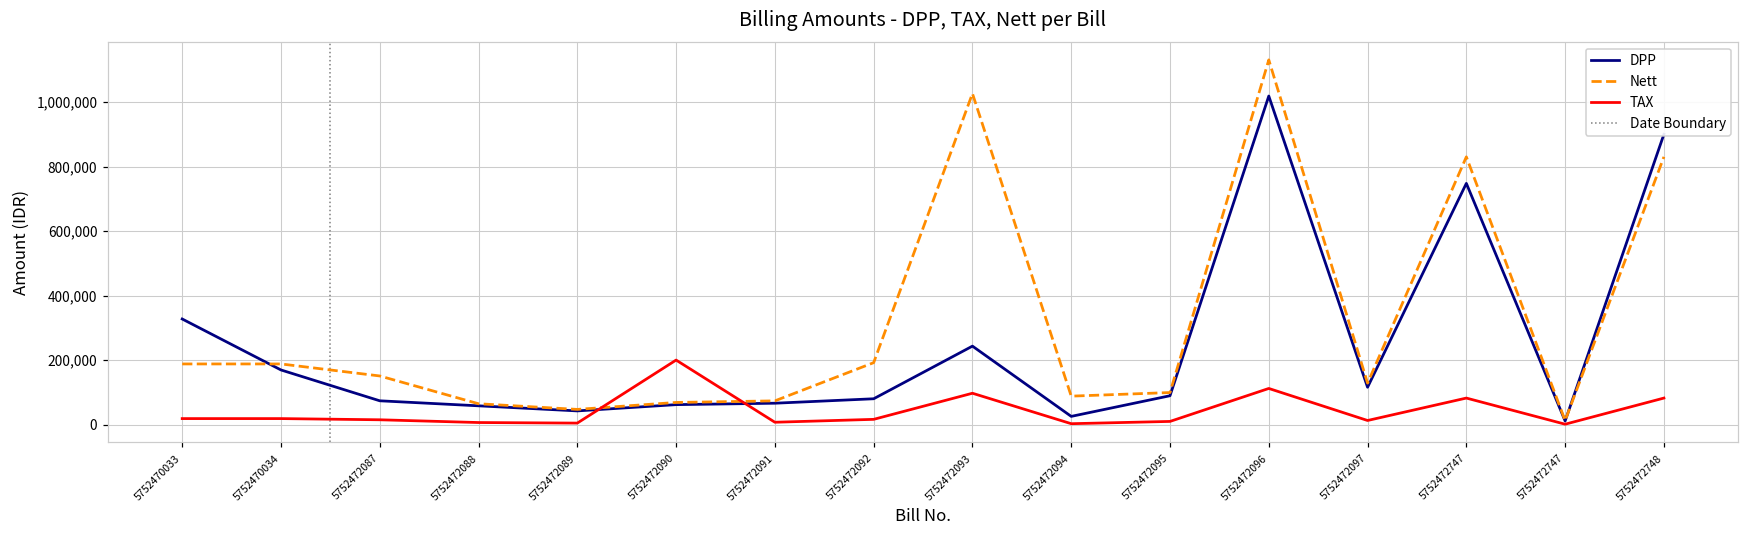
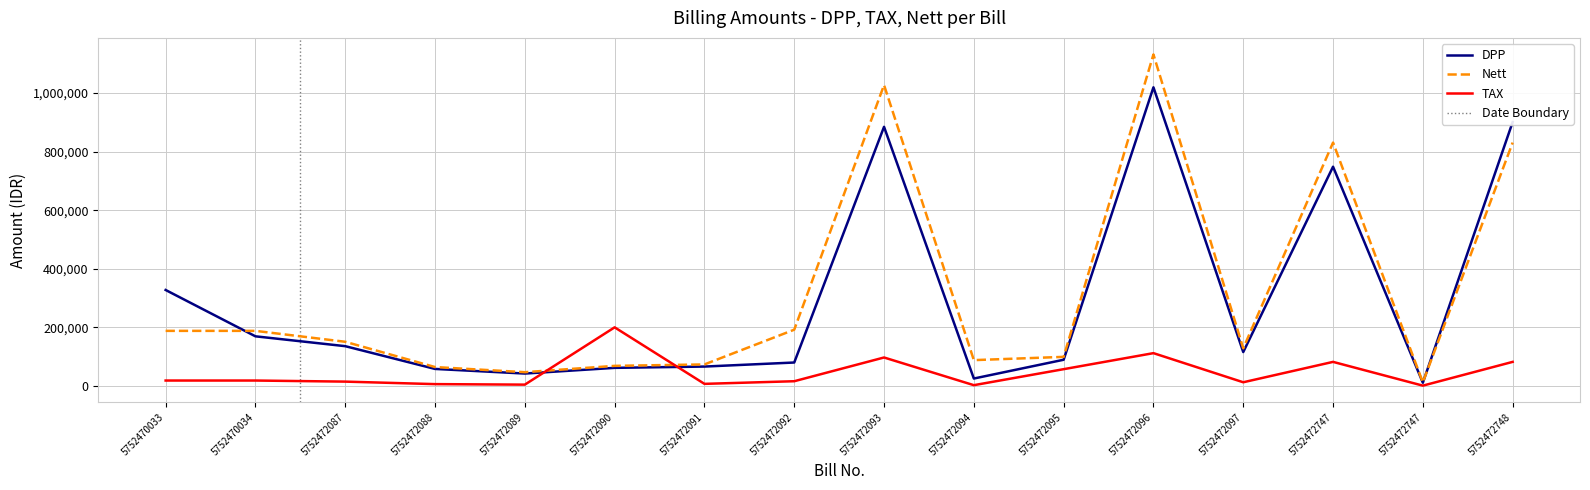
DPP, 5752472087: 70,000 -> 140,000
DPP, 5752472093: 240,000 -> 880,000
TAX, 5752472095: 10,000 -> 60,000
